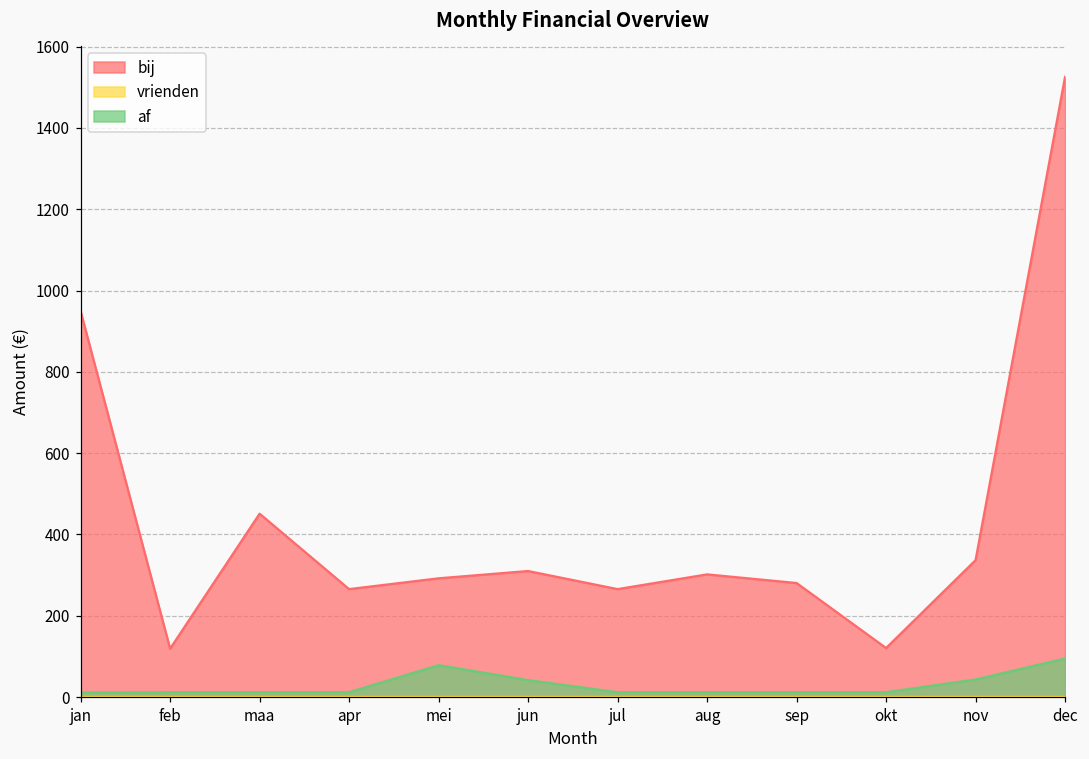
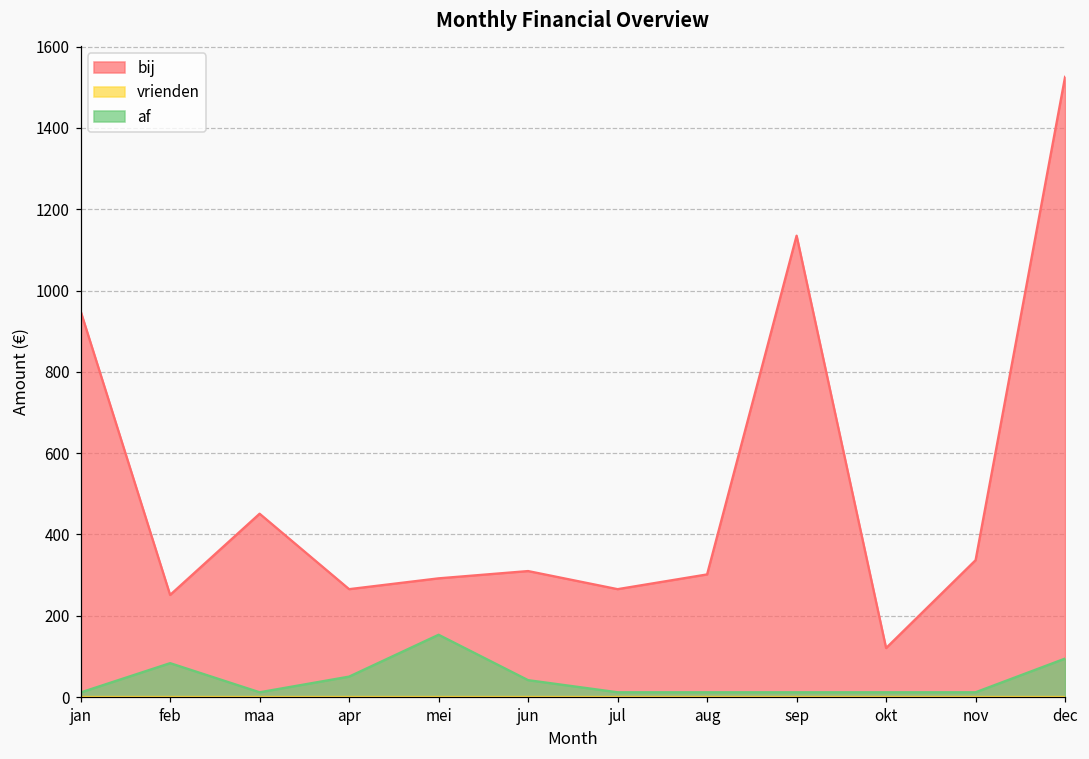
bij, feb: 120 -> 250
af, feb: 10 -> 80
af, apr: 10 -> 50
af, mei: 80 -> 150
bij, sep: 280 -> 1130
af, nov: 40 -> 10
